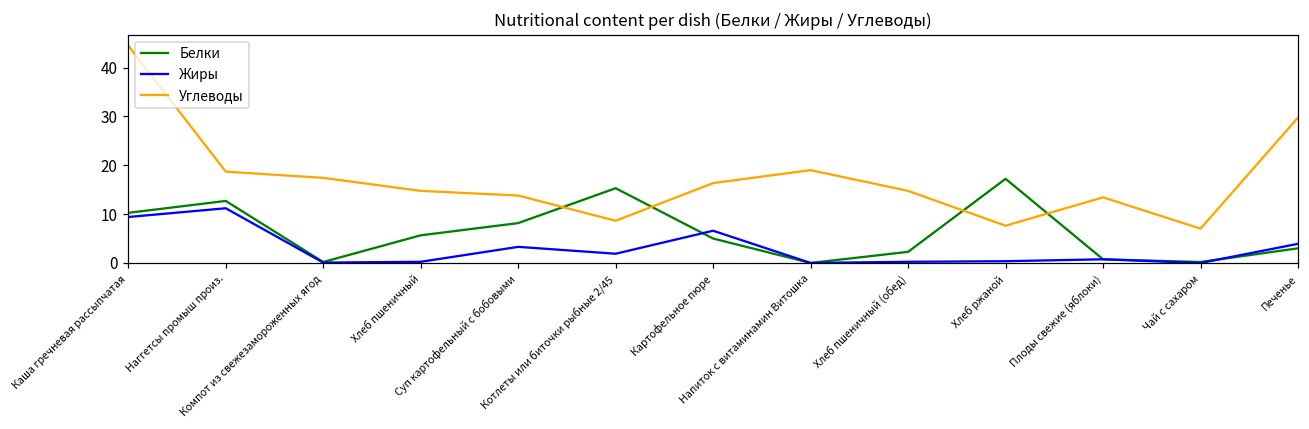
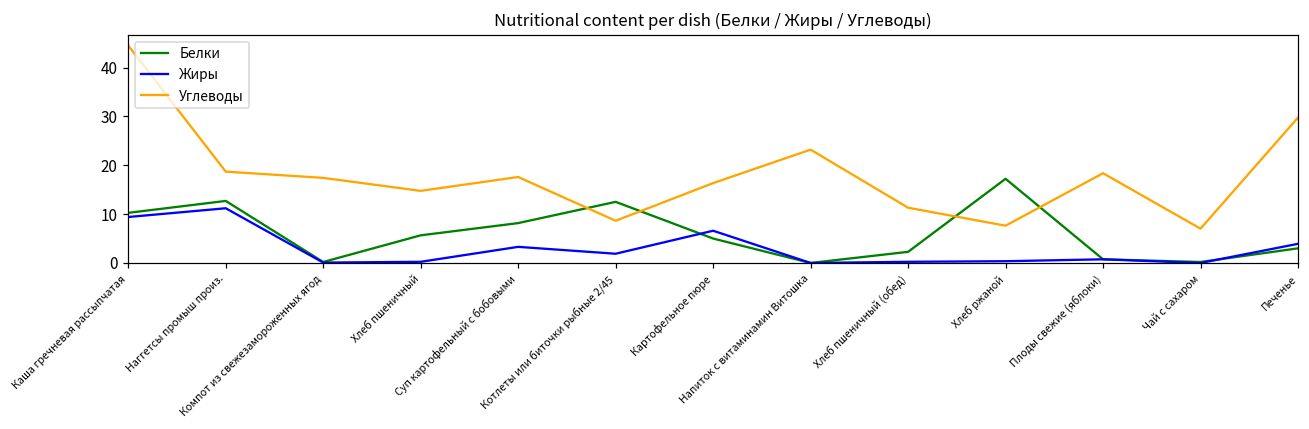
Углеводы, Суп картофельный с бобовыми: 14 -> 18
Белки, Котлеты или биточки рыбные 2/45: 15 -> 13
Углеводы, Напиток с витаминамин Витошка: 19 -> 23
Углеводы, Хлеб пшеничный (обед): 15 -> 11
Углеводы, Плоды свежие (яблоки): 13 -> 18
